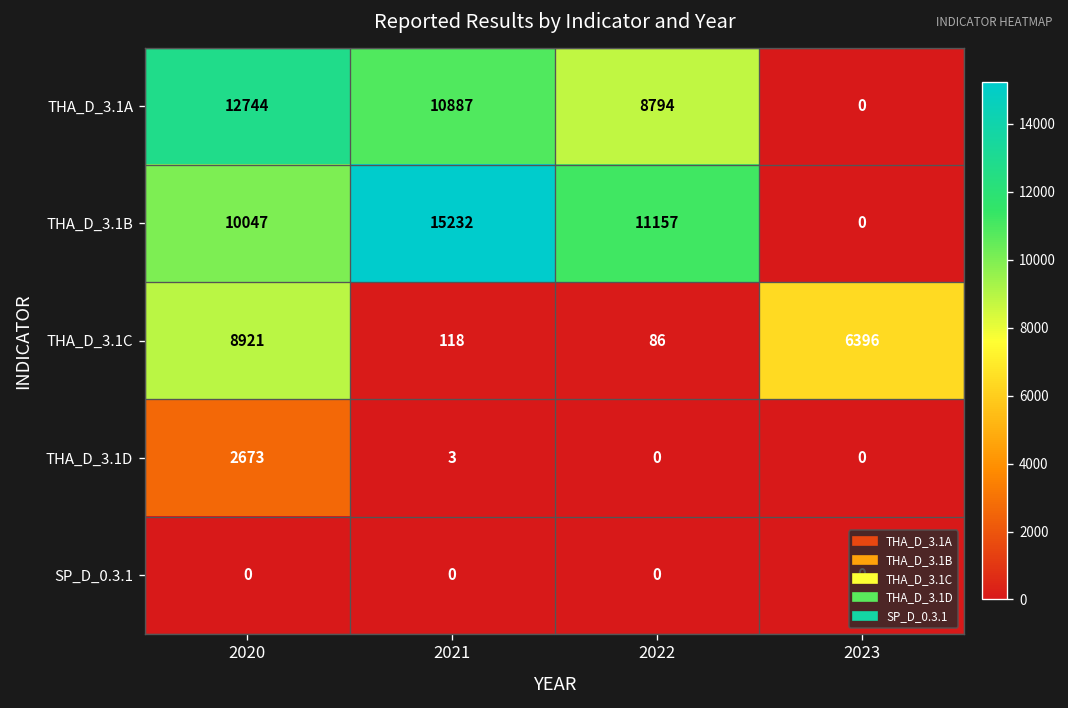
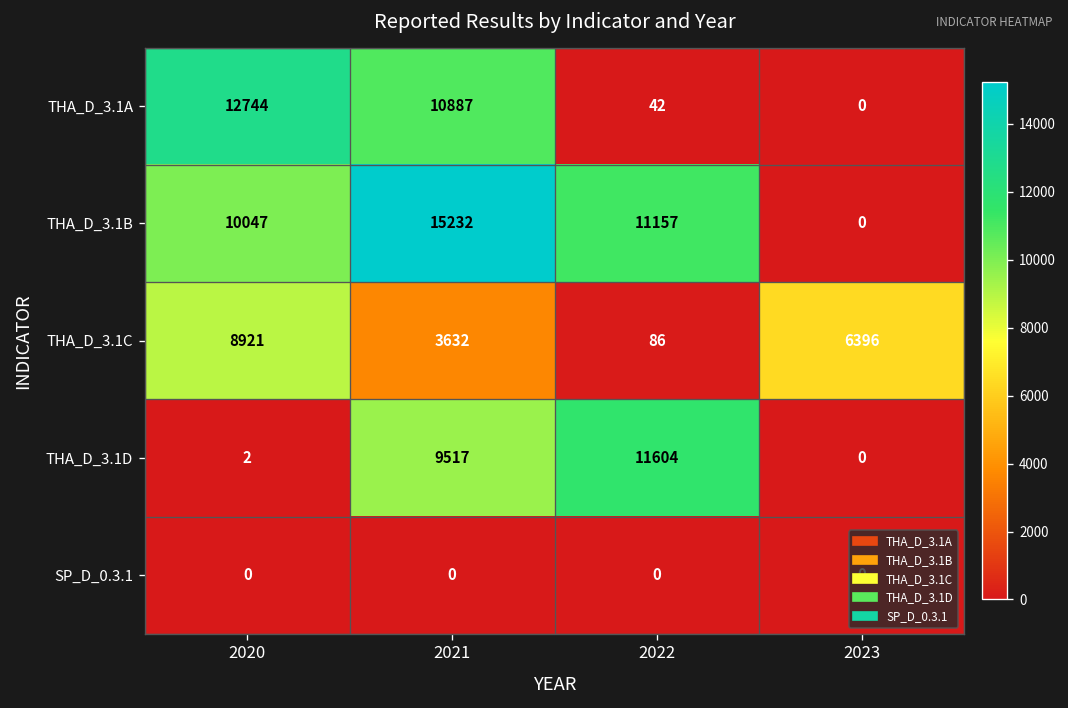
THA_D_3.1A, 2022: 8794 -> 42
THA_D_3.1C, 2021: 118 -> 3632
THA_D_3.1D, 2020: 2673 -> 2
THA_D_3.1D, 2021: 3 -> 9517
THA_D_3.1D, 2022: 0 -> 11604
